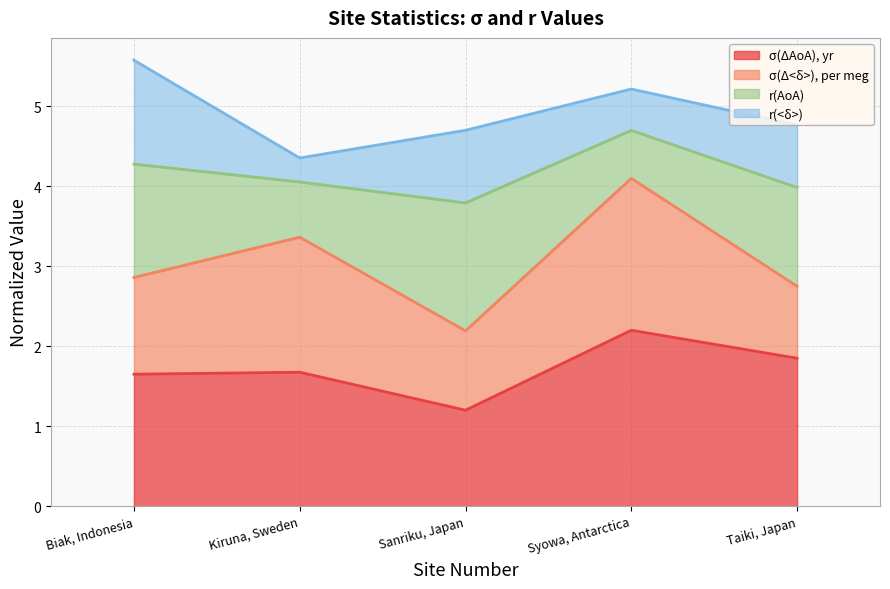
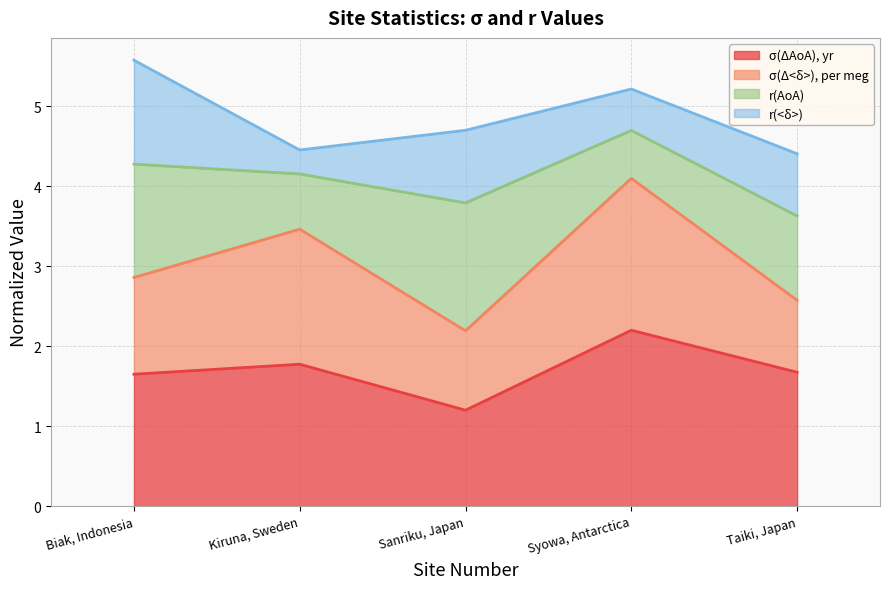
σ(ΔAoA), yr, Kiruna, Sweden: 1.7 -> 1.8
σ(ΔAoA), yr, Taiki, Japan: 1.8 -> 1.7
r(AoA), Taiki, Japan: 1.2 -> 1.1
